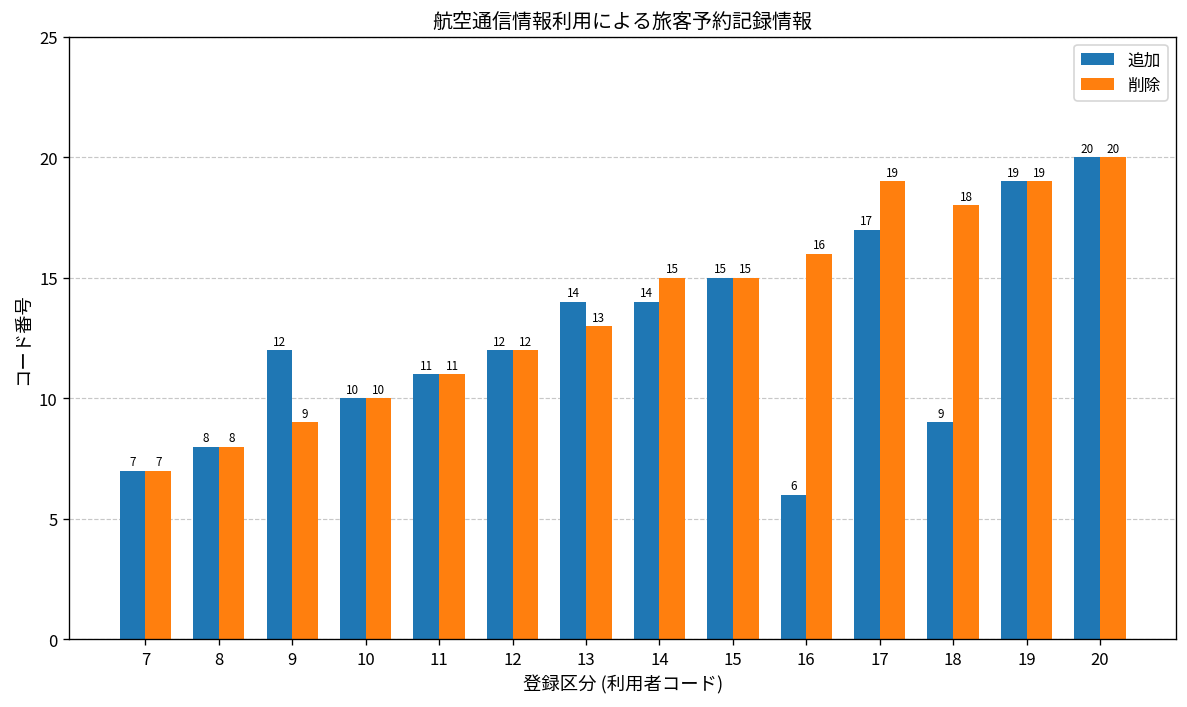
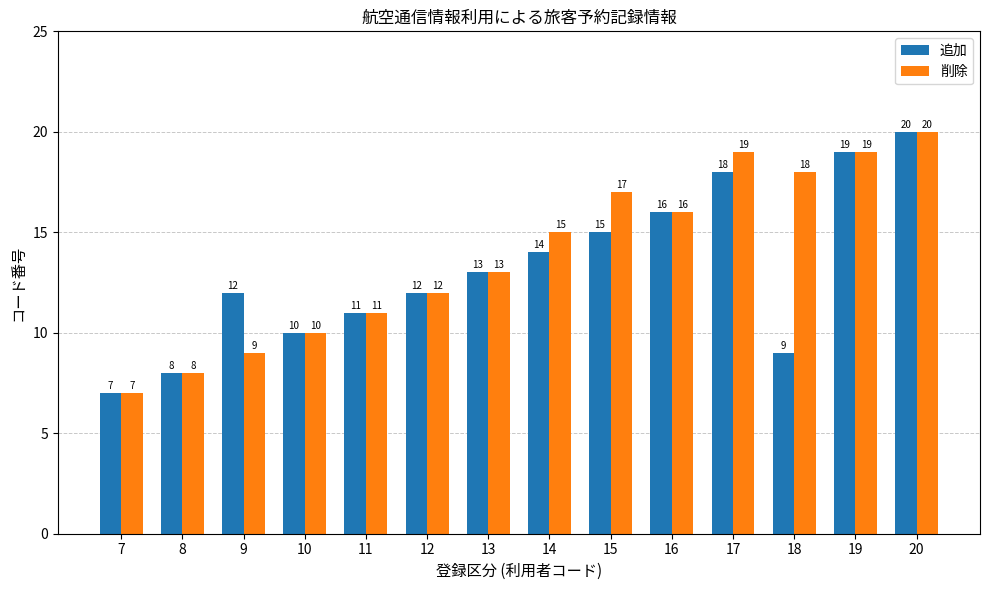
追加, 13: 14 -> 13
削除, 15: 15 -> 17
追加, 16: 6 -> 16
追加, 17: 17 -> 18
